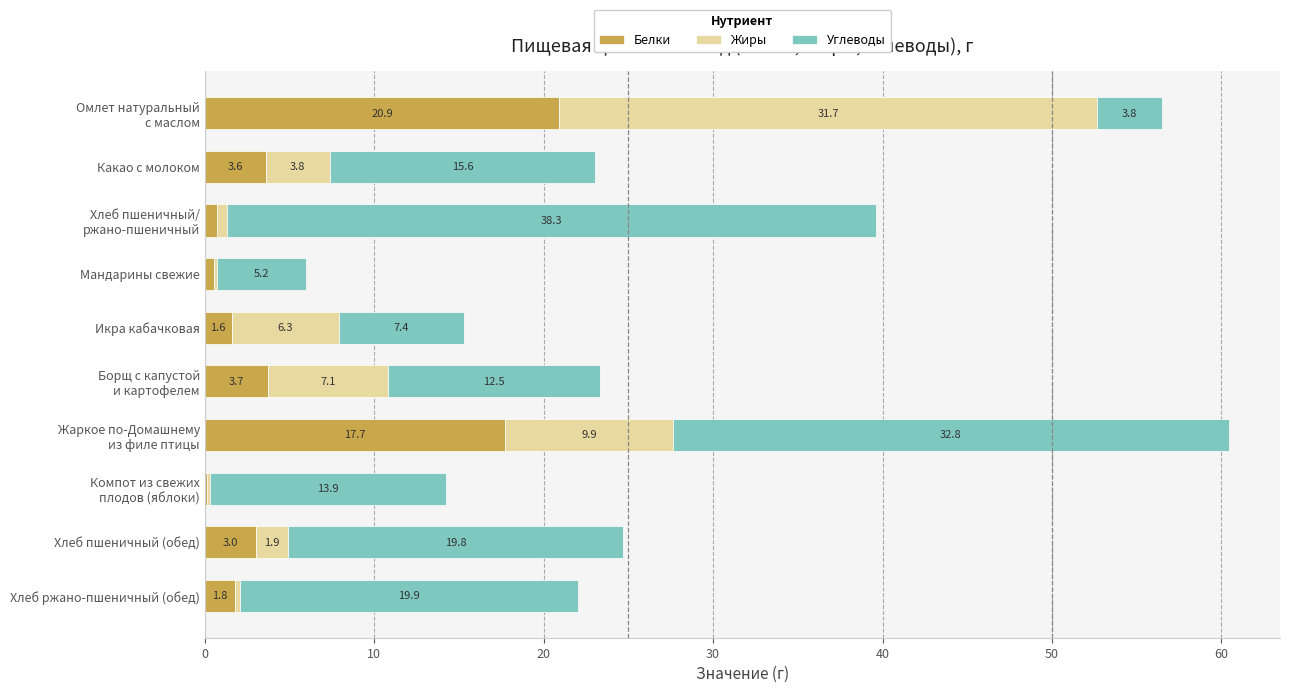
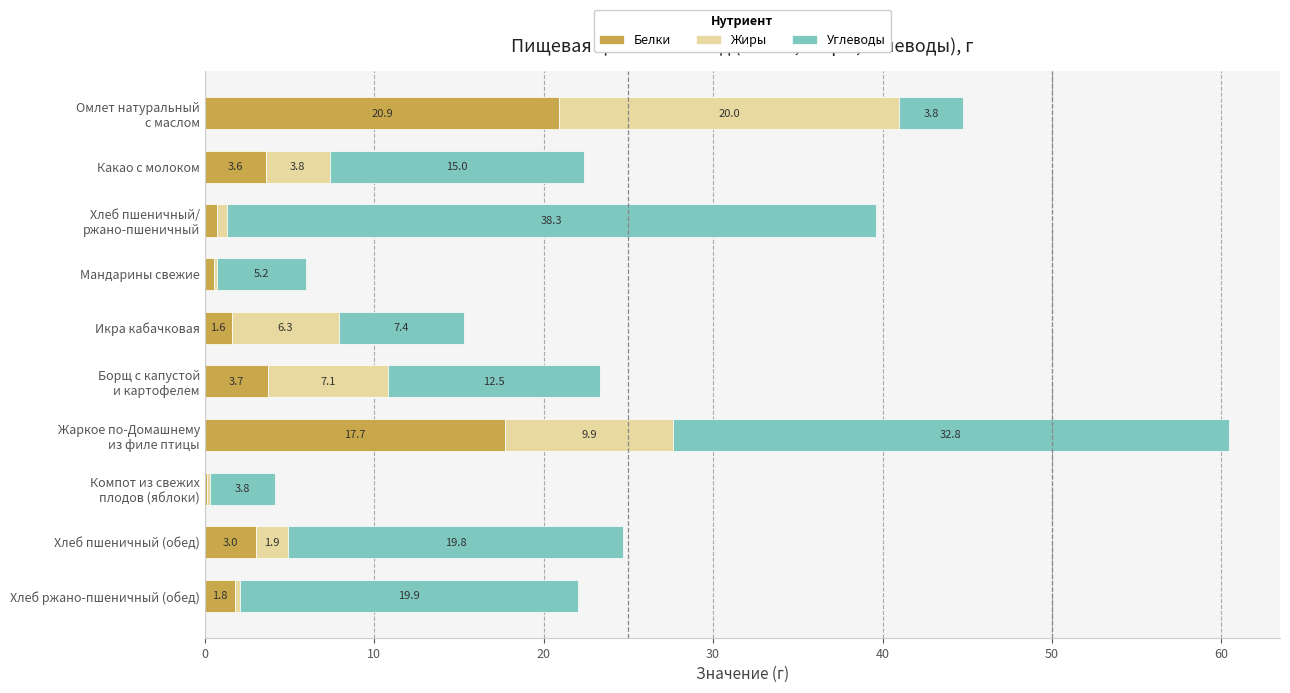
Жиры, Омлет натуральный с маслом: 31.7 -> 20.0
Углеводы, Какао с молоком: 15.6 -> 15.0
Углеводы, Компот из свежих плодов (яблоки): 13.9 -> 3.8
